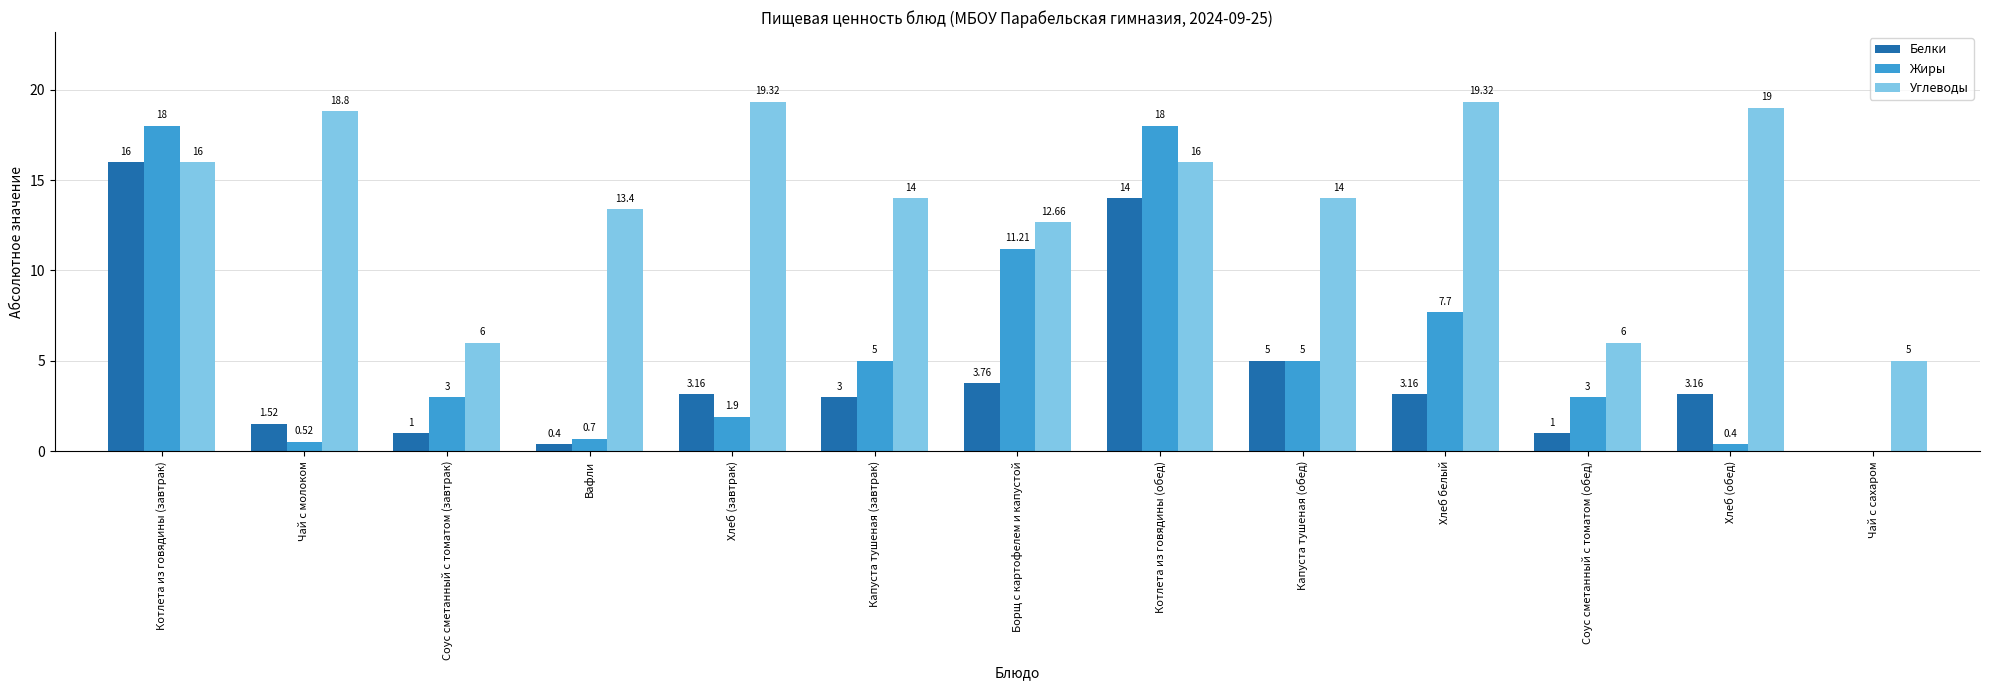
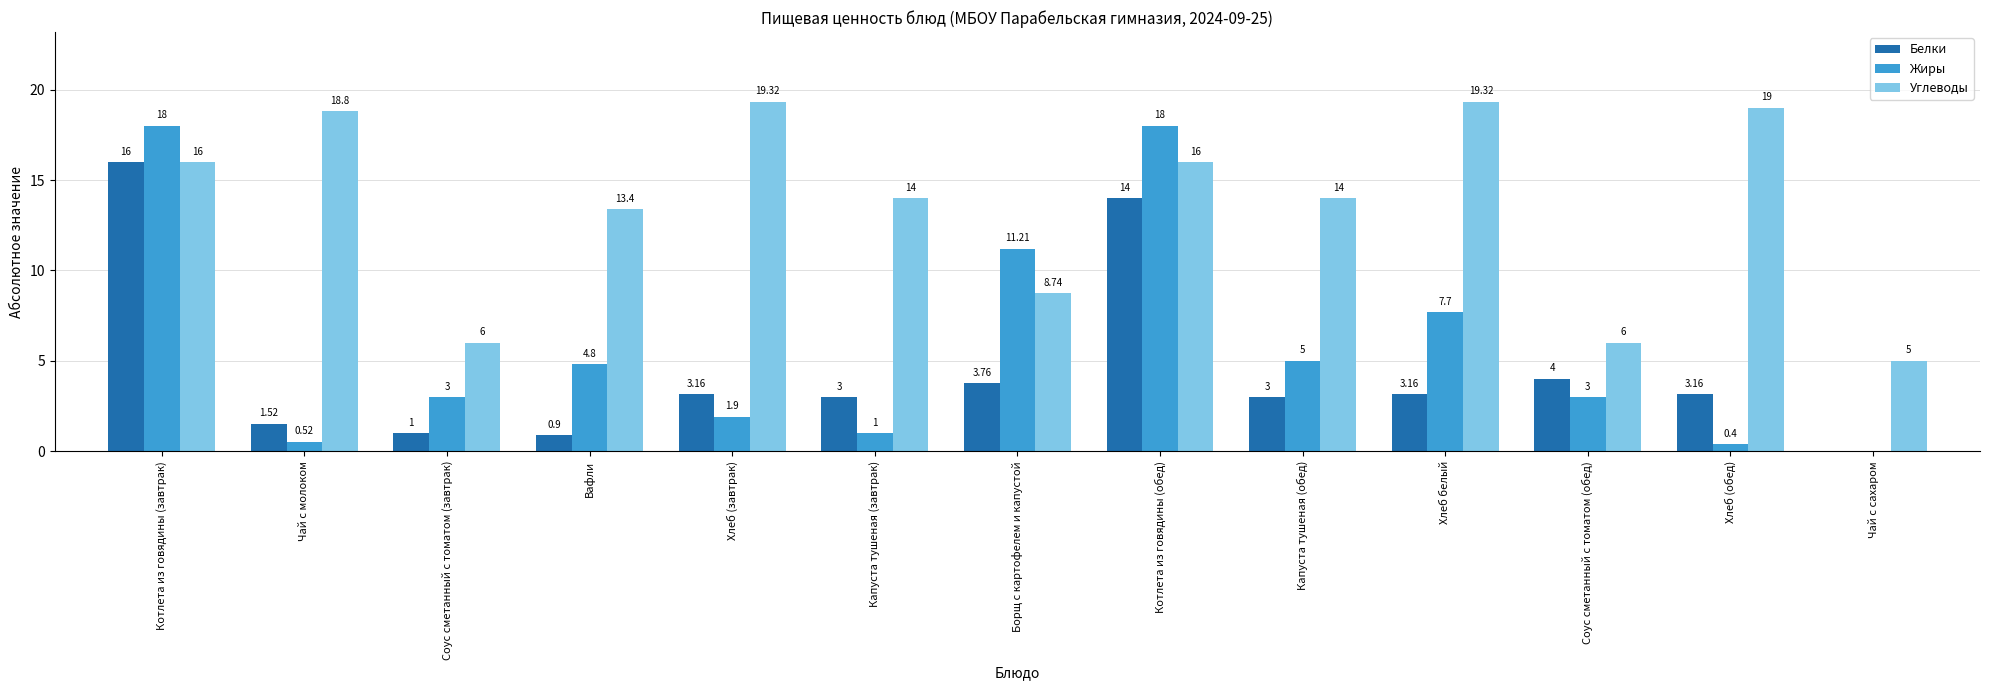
Белки, Вафли: 0.4 -> 0.9
Жиры, Вафли: 0.7 -> 4.8
Жиры, Капуста тушеная (завтрак): 5 -> 1
Углеводы, Борщ с картофелем и капустой: 12.66 -> 8.74
Белки, Капуста тушеная (обед): 5 -> 3
Белки, Соус сметанный с томатом (обед): 1 -> 4
